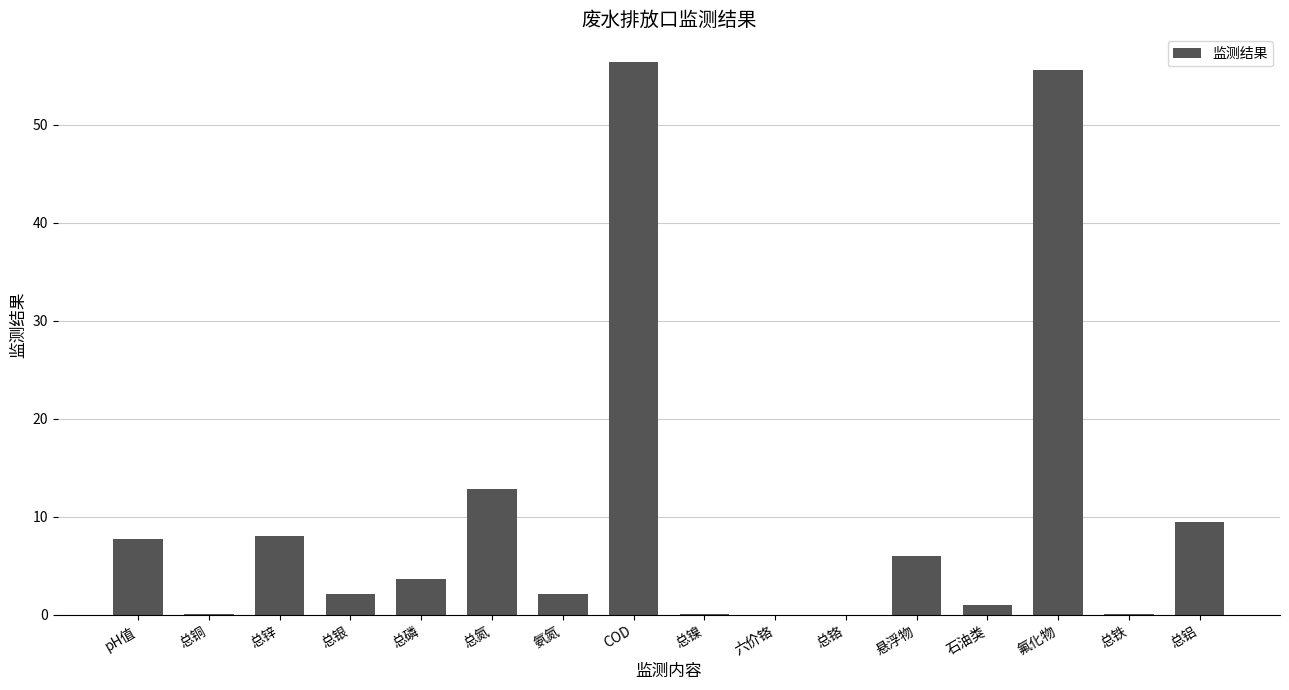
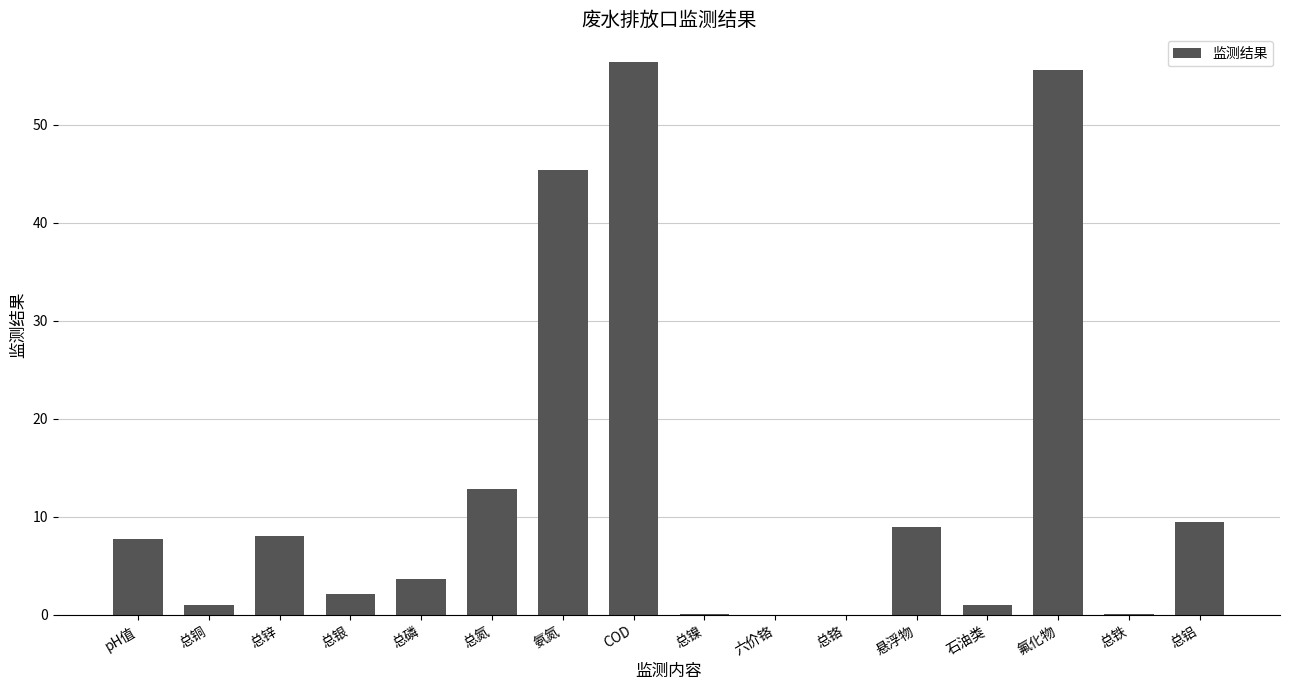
总铜: 0 -> 1
氨氮: 2 -> 45
悬浮物: 6 -> 9
